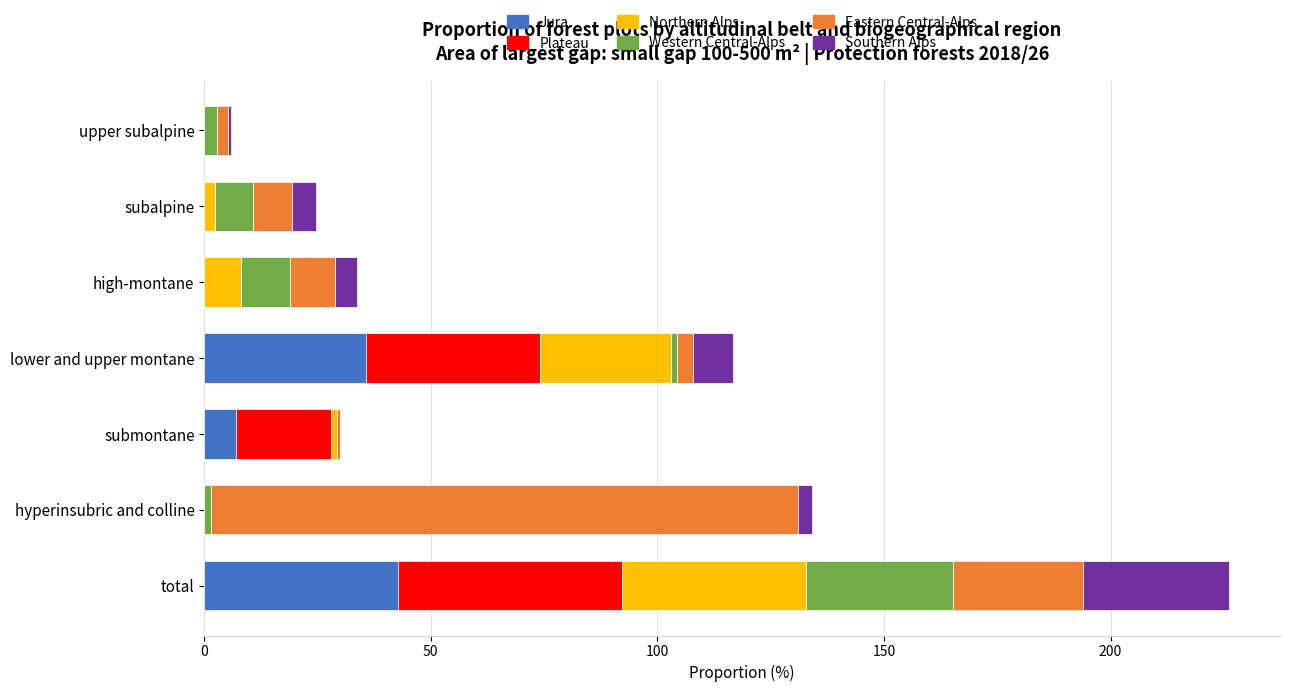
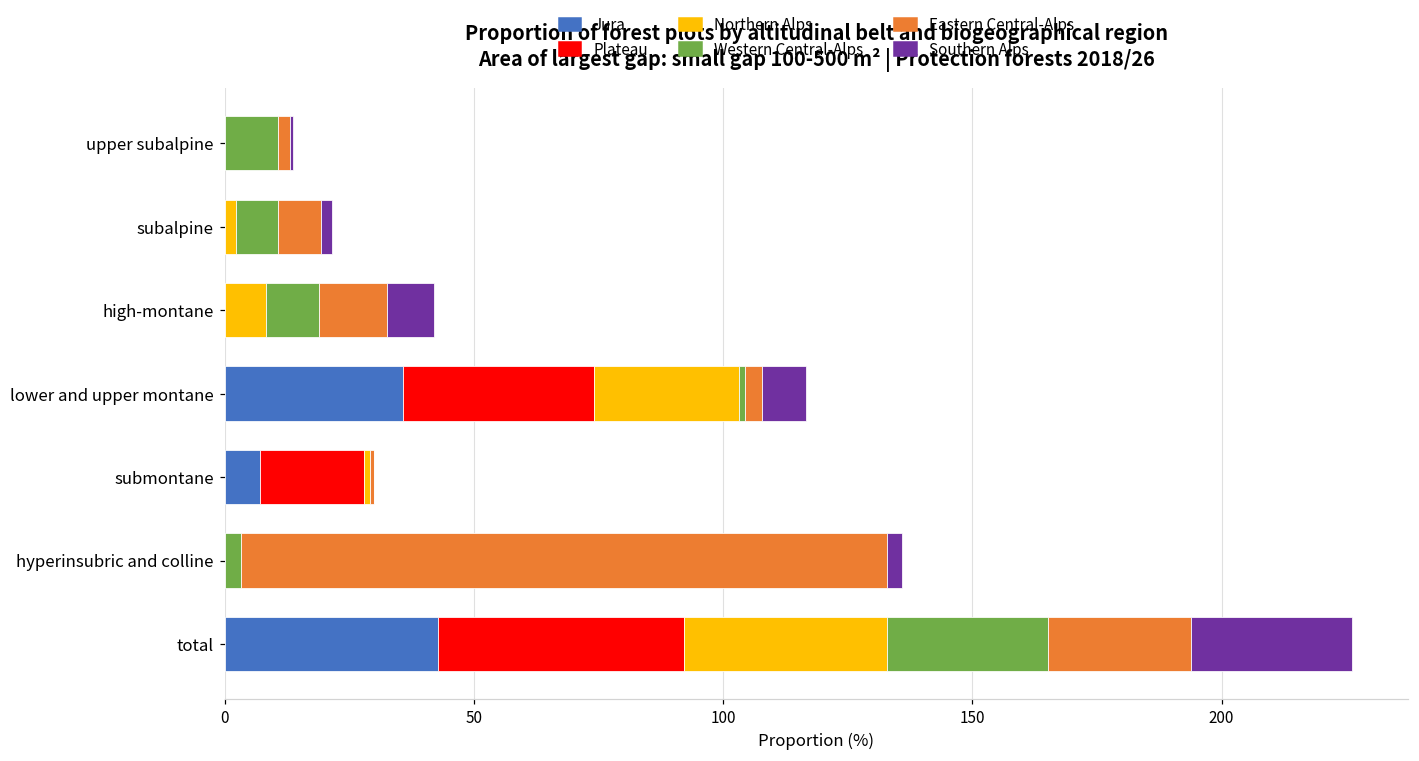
Western Central-Alps, upper subalpine: 3 -> 11
Southern Alps, subalpine: 5 -> 2
Eastern Central-Alps, high-montane: 10 -> 14
Southern Alps, high-montane: 5 -> 10
Western Central-Alps, hyperinsubric and colline: 2 -> 3
